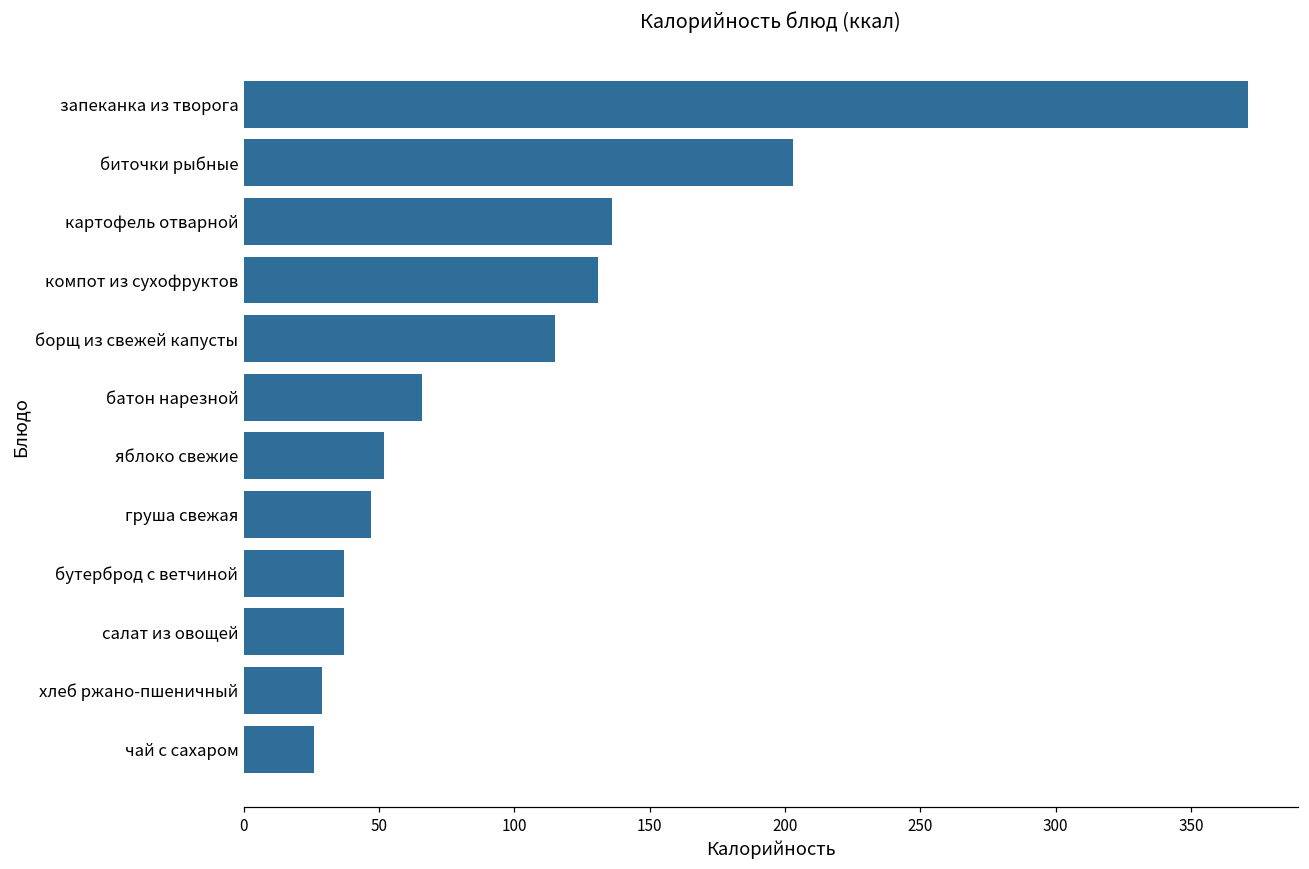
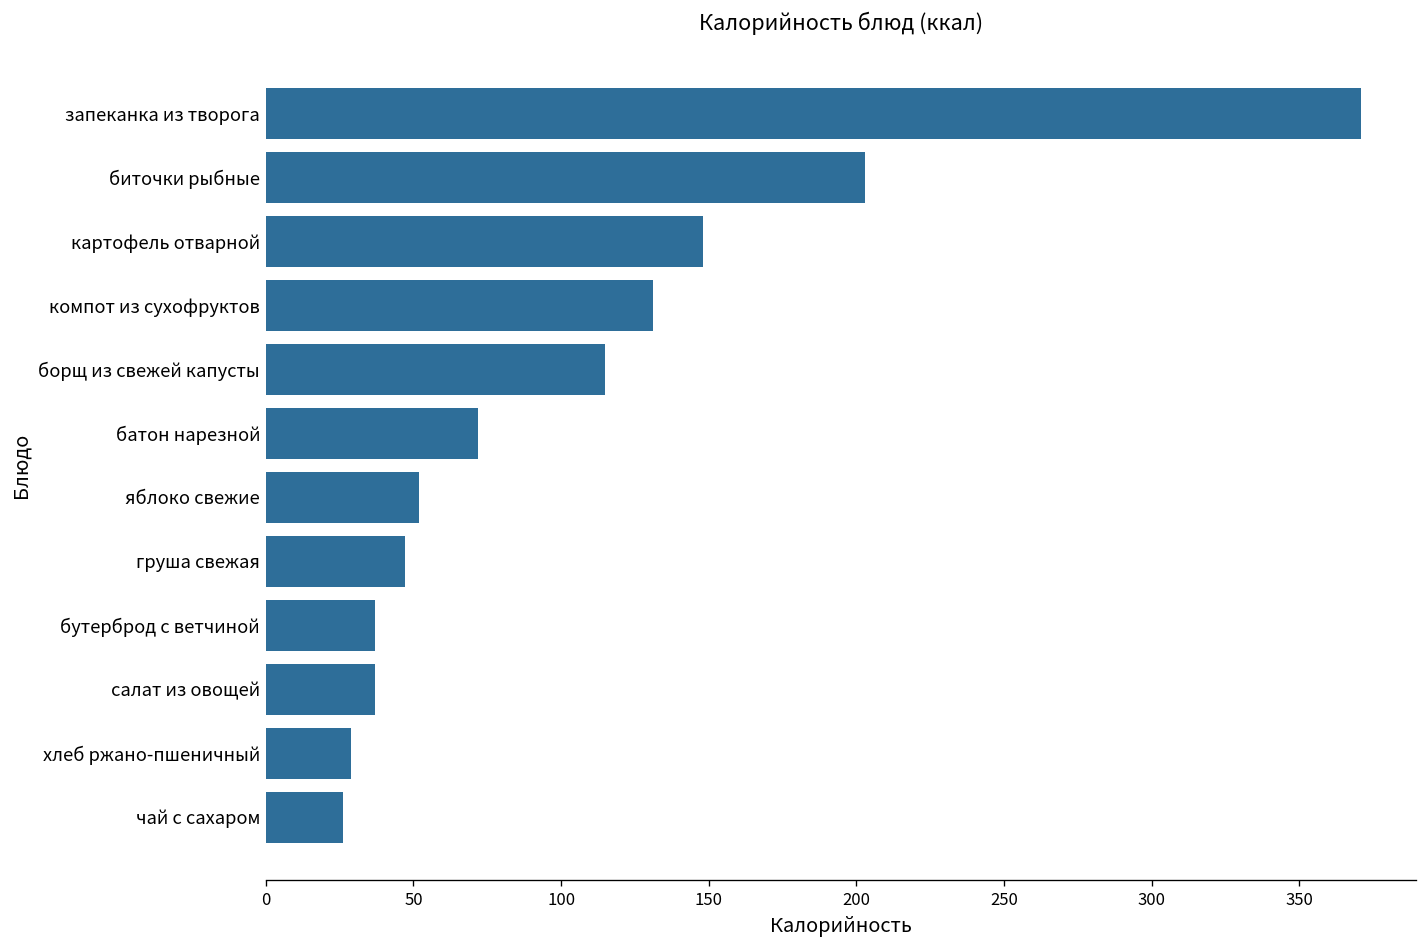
картофель отварной: 136 -> 148
батон нарезной: 66 -> 72
